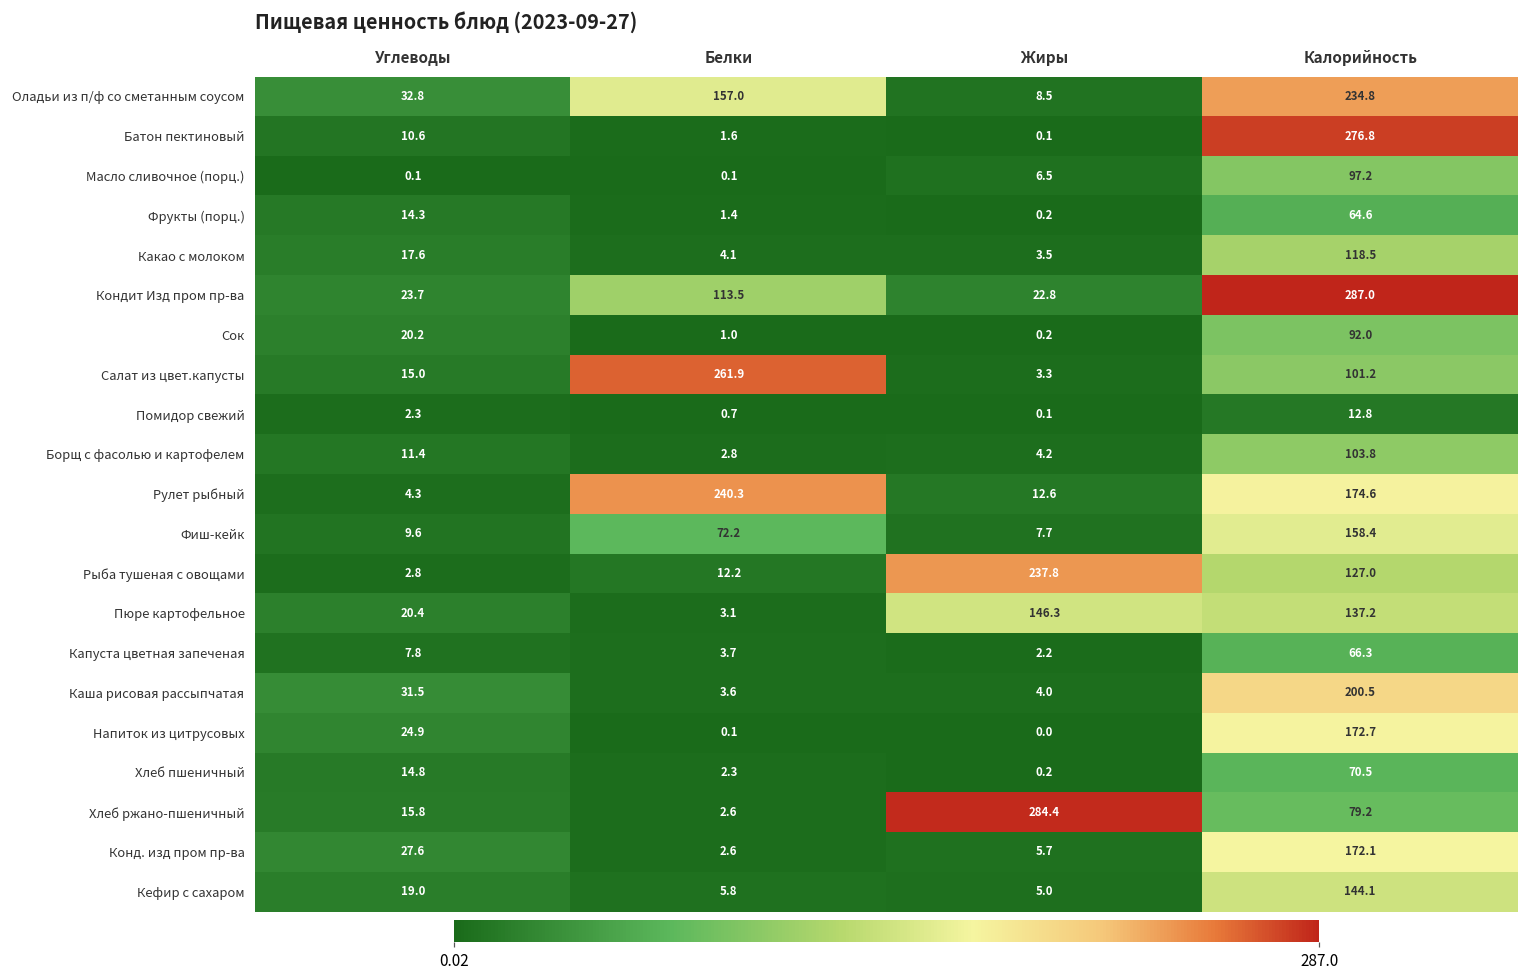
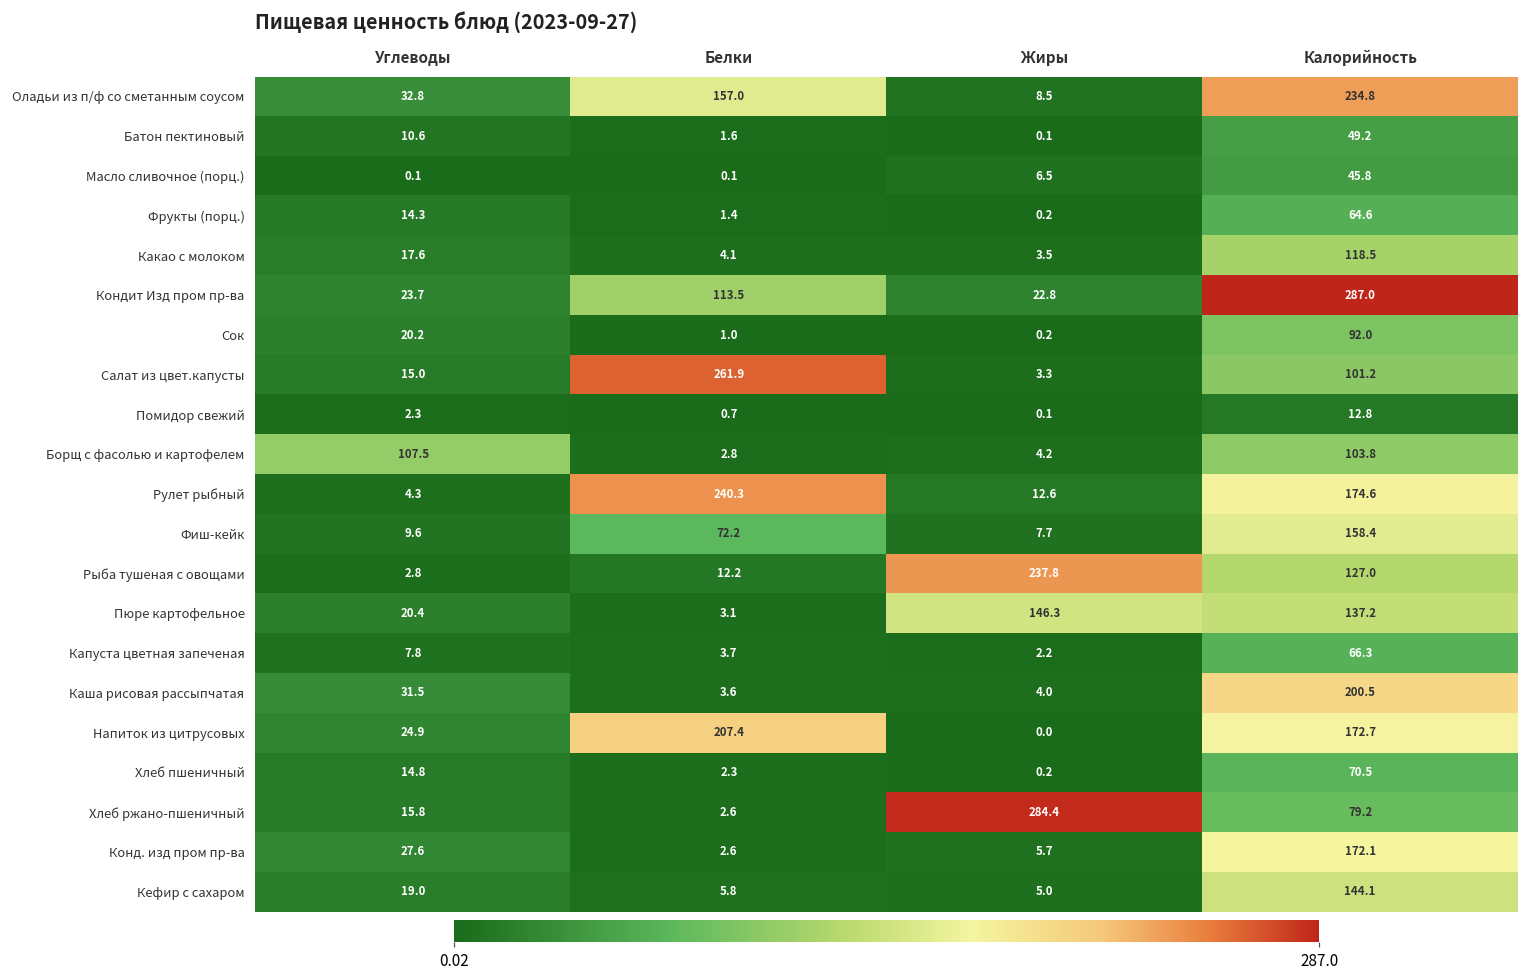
Батон пектиновый, Калорийность: 276.8 -> 49.2
Масло сливочное (порц.), Калорийность: 97.2 -> 45.8
Борщ с фасолью и картофелем, Углеводы: 11.4 -> 107.5
Напиток из цитрусовых, Белки: 0.1 -> 207.4
